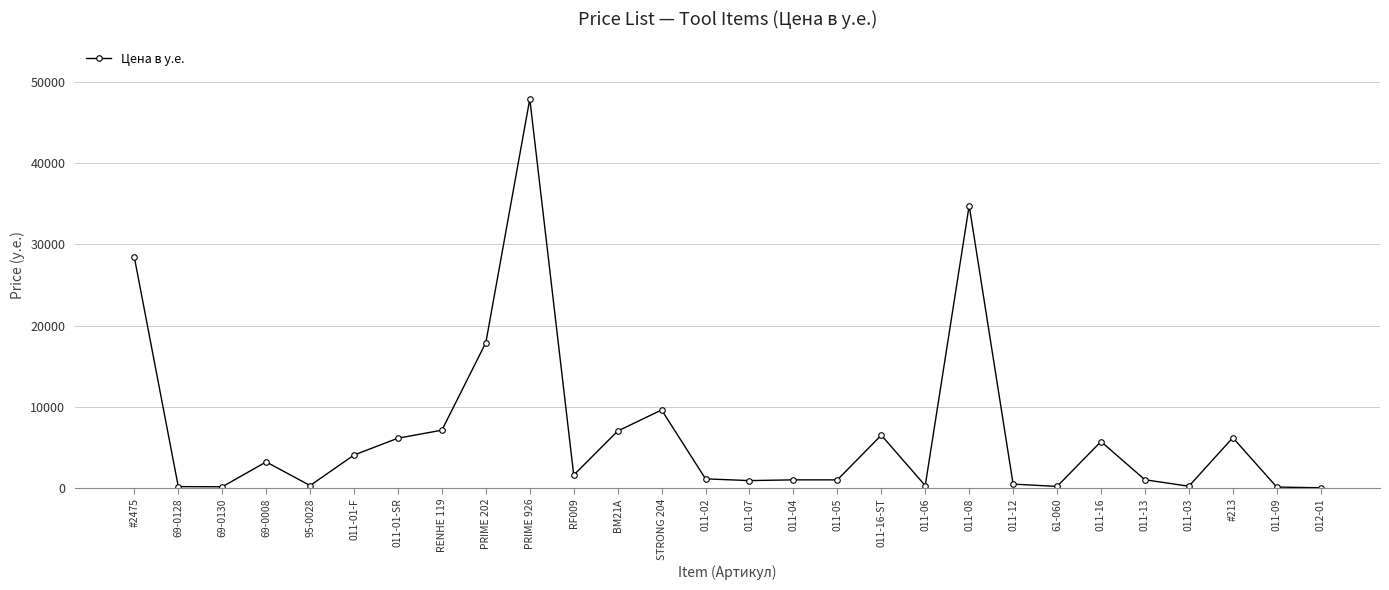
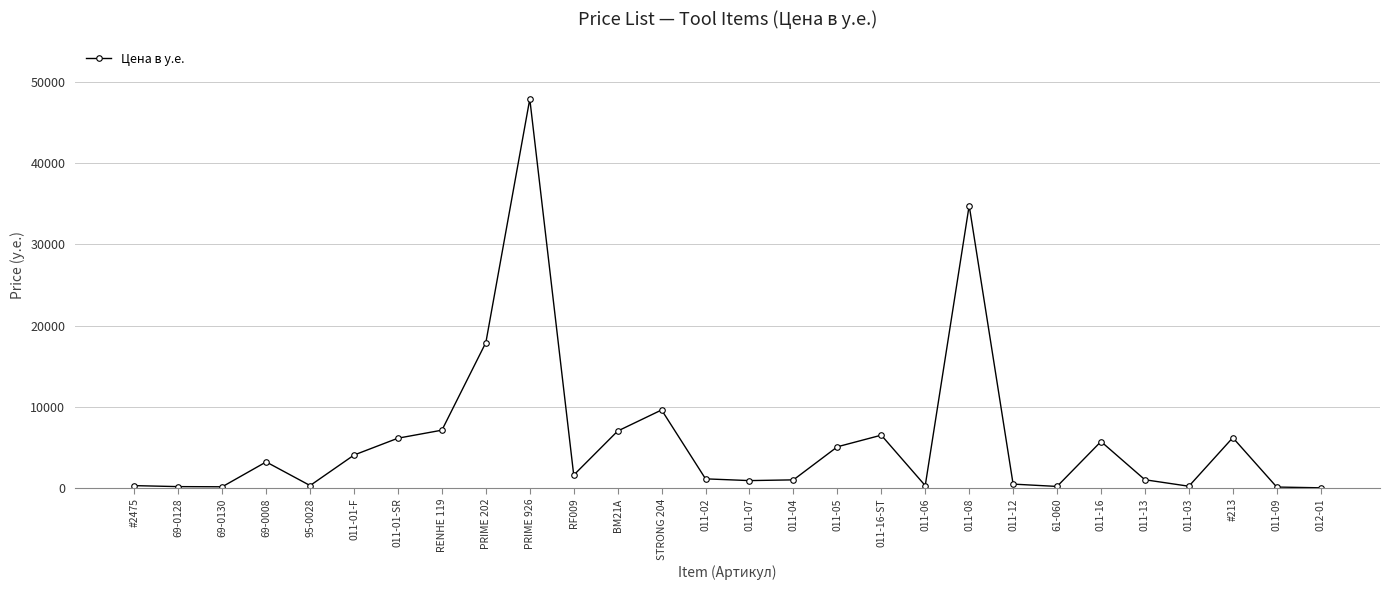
#2475: 28000 -> 0
011-05: 1000 -> 5000
